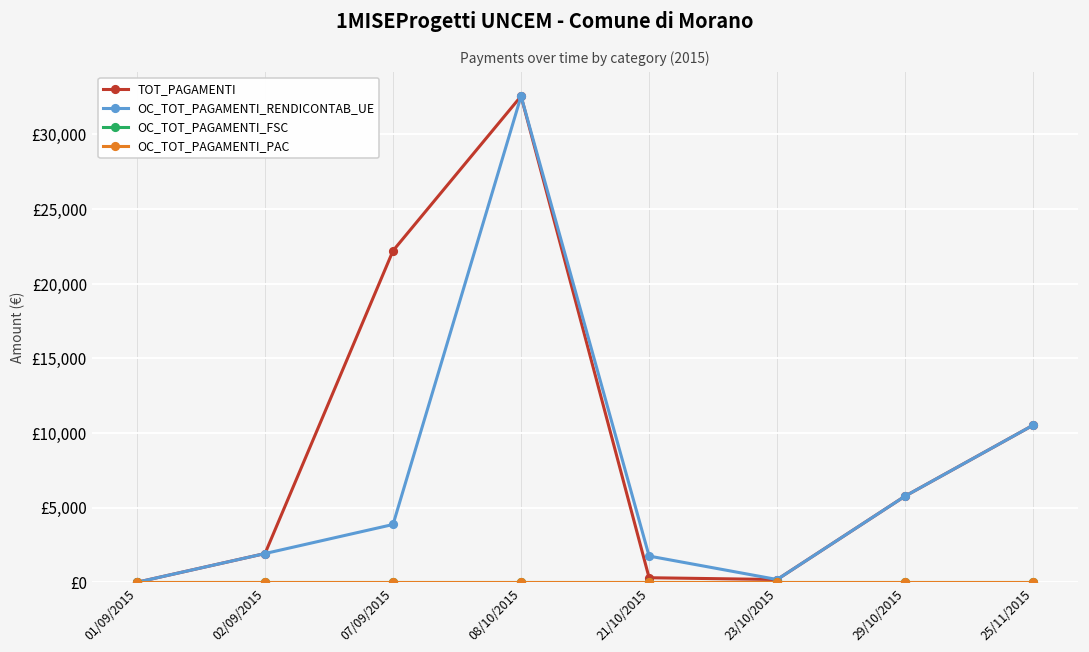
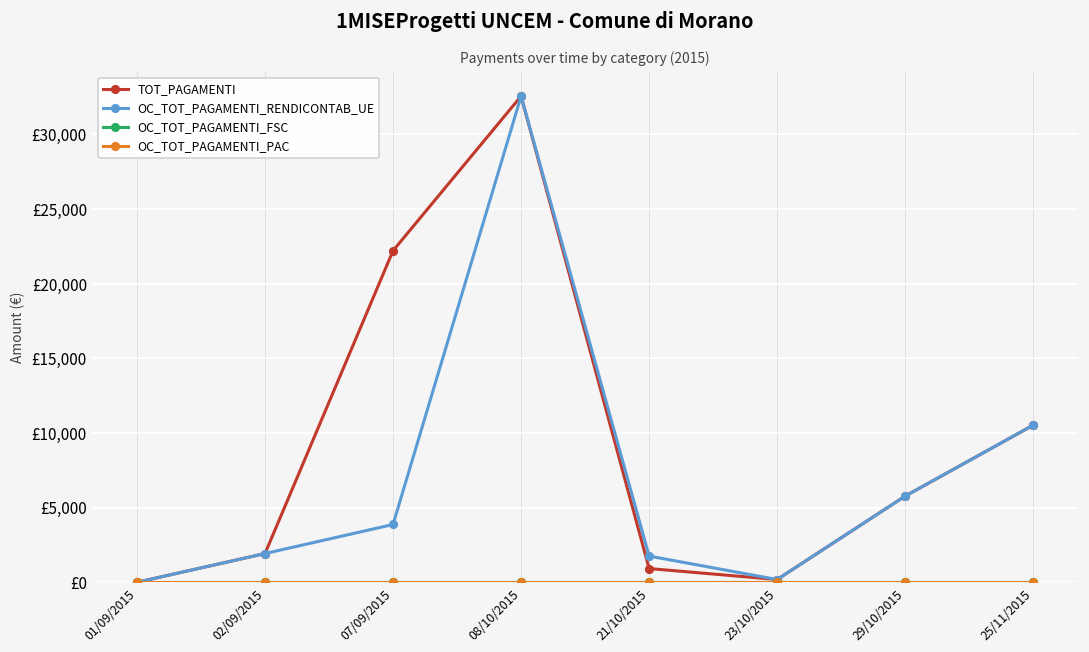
TOT_PAGAMENTI, 21/10/2015: £300 -> £900
